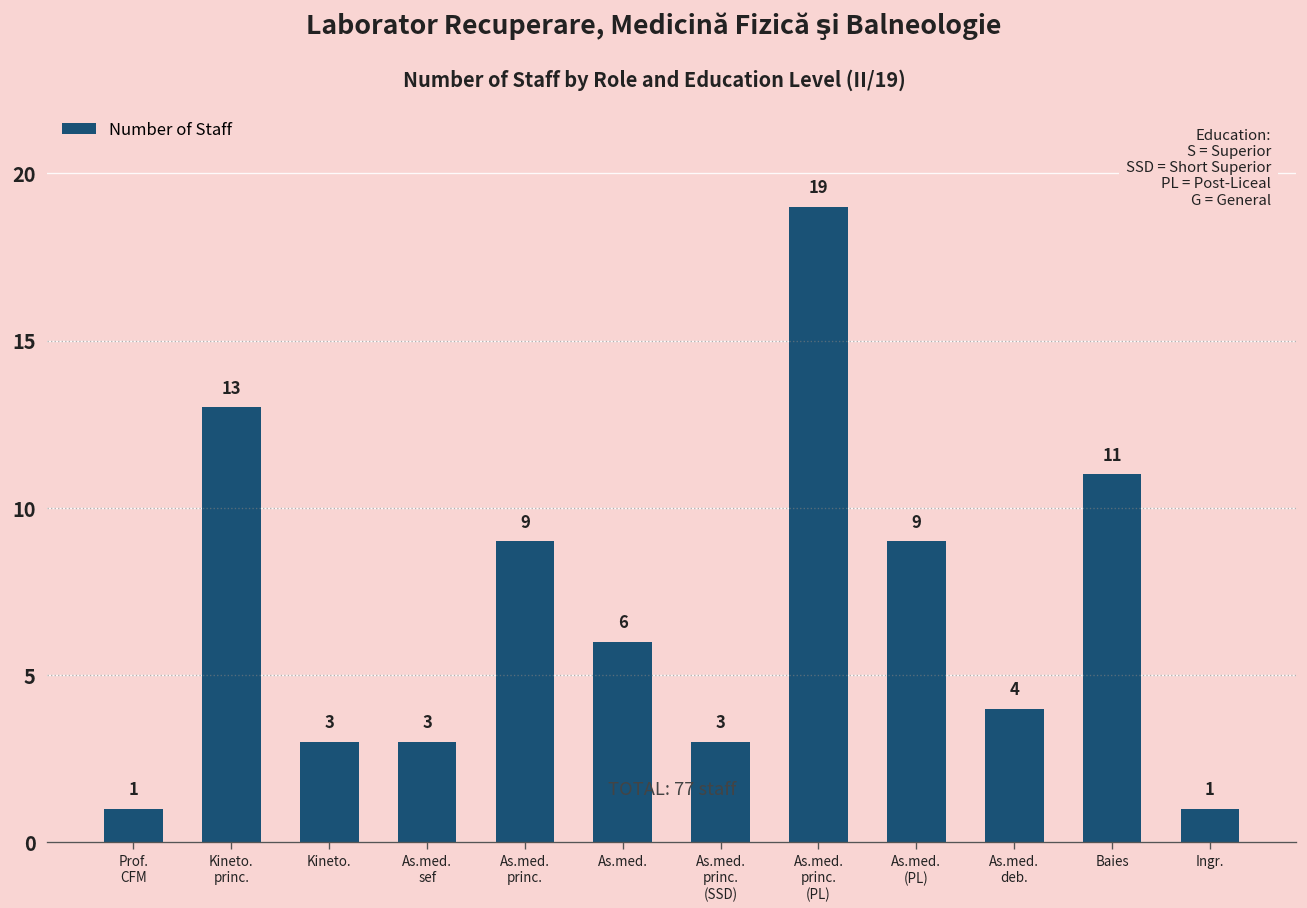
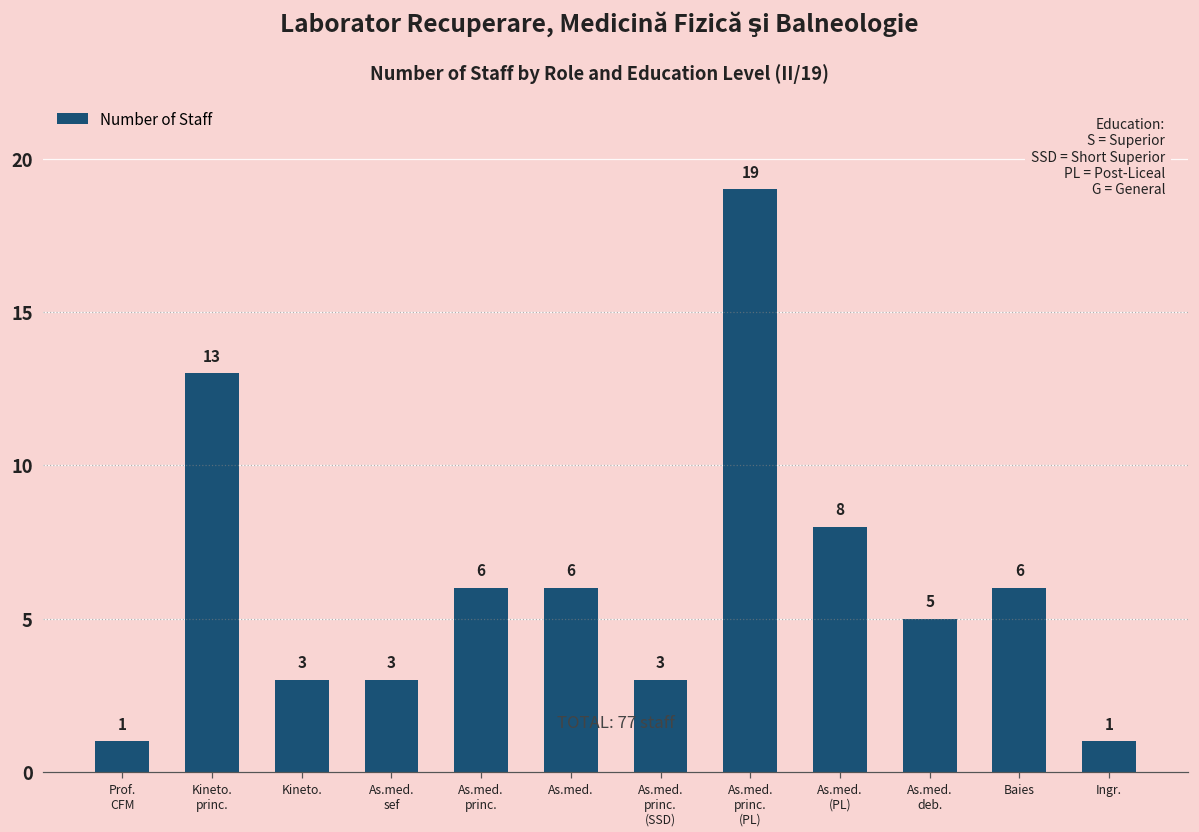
As.med. princ.: 9 -> 6
As.med. (PL): 9 -> 8
As.med. deb.: 4 -> 5
Baies: 11 -> 6
